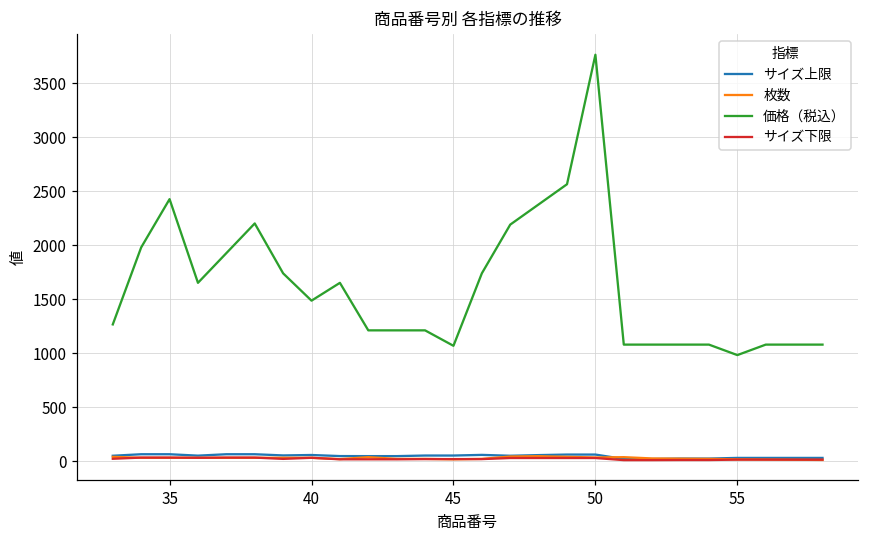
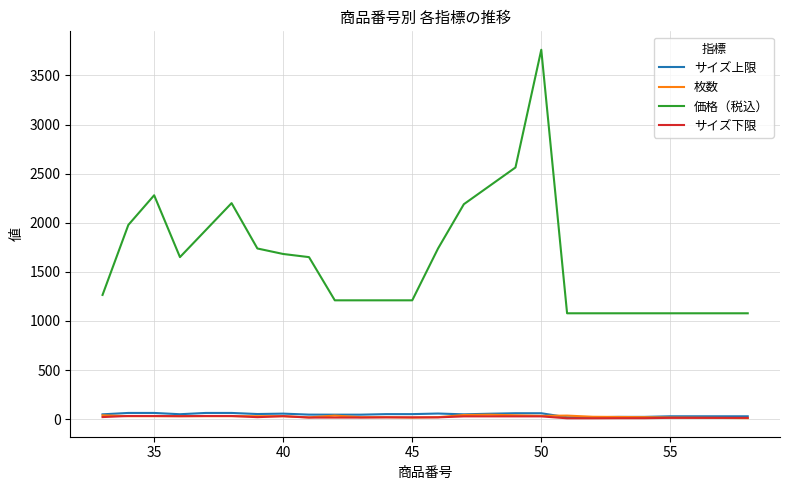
価格（税込）, 35: 2400 -> 2300
価格（税込）, 40: 1500 -> 1700
価格（税込）, 45: 1100 -> 1200
価格（税込）, 55: 1000 -> 1100
